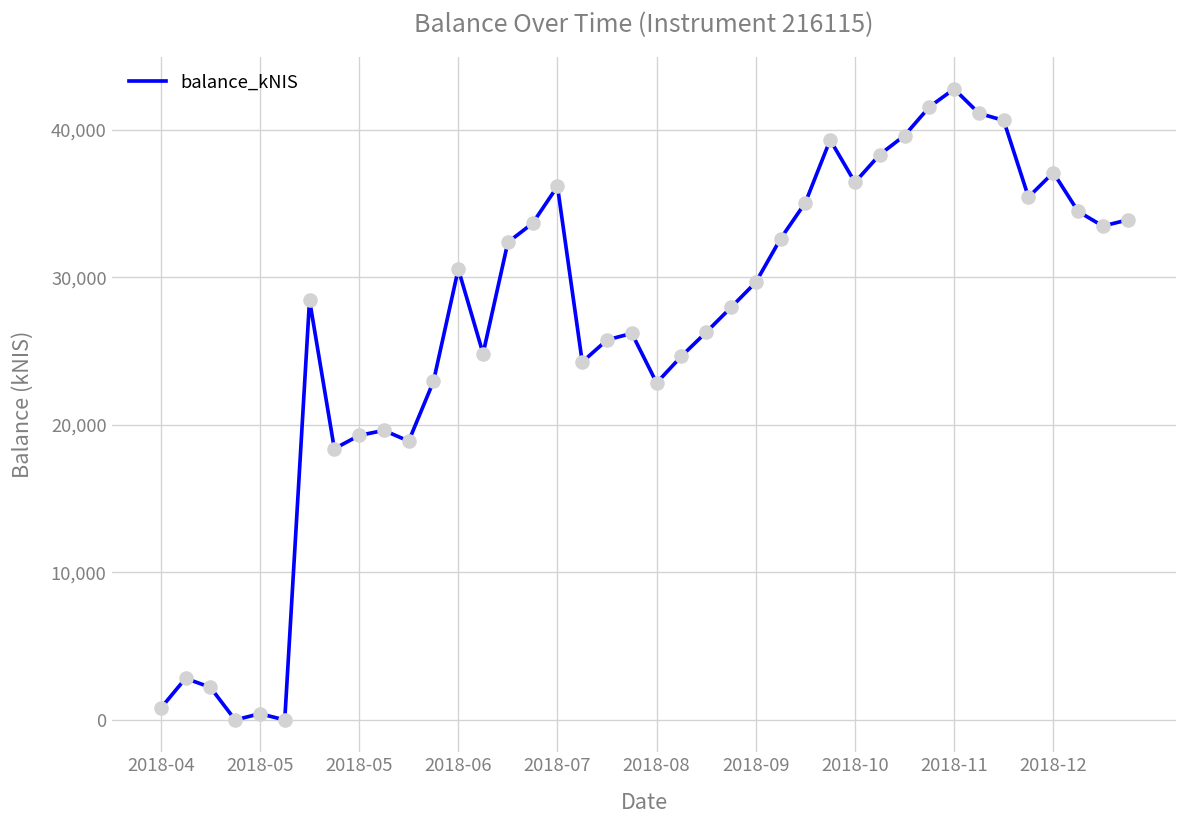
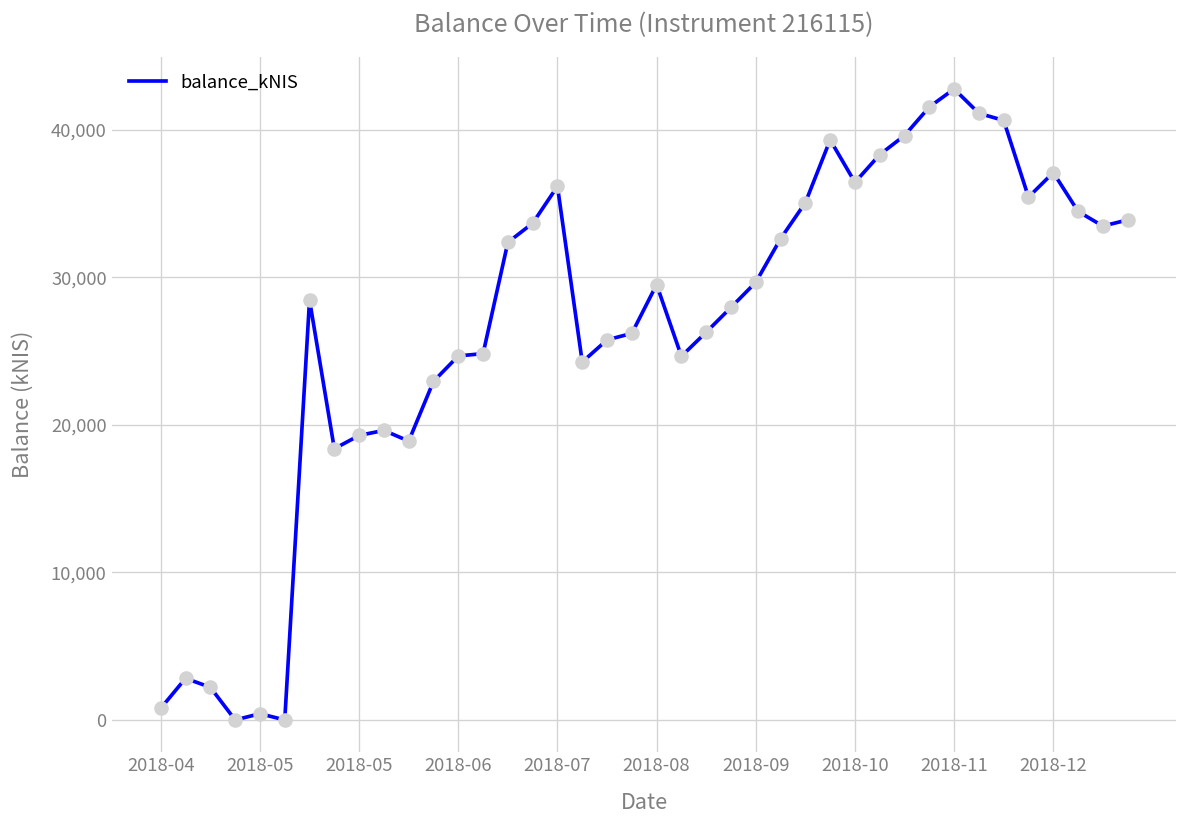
2018-06: 30,600 -> 24,700
2018-08: 22,800 -> 29,500
